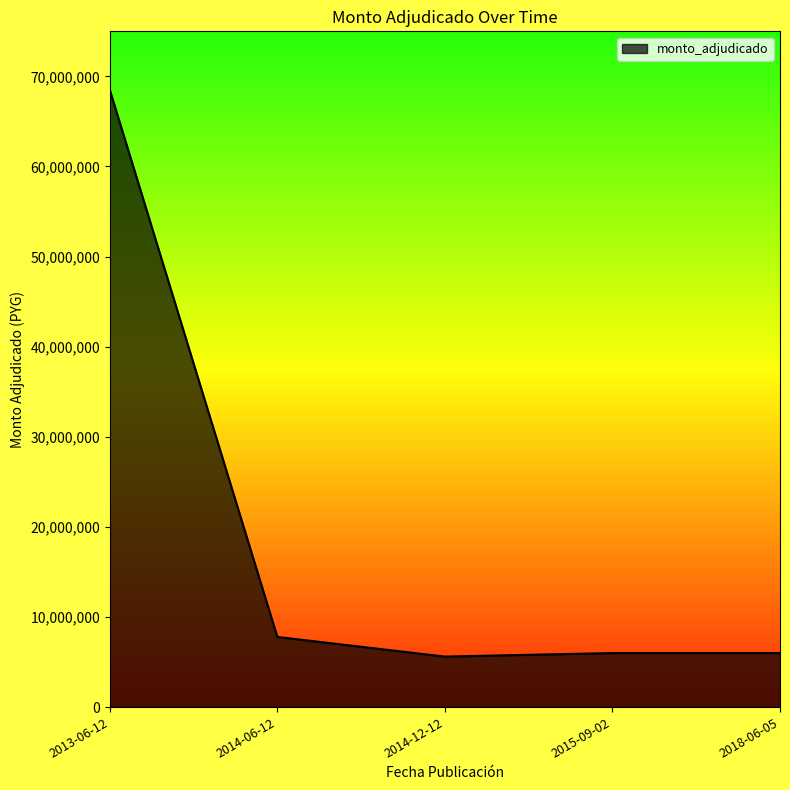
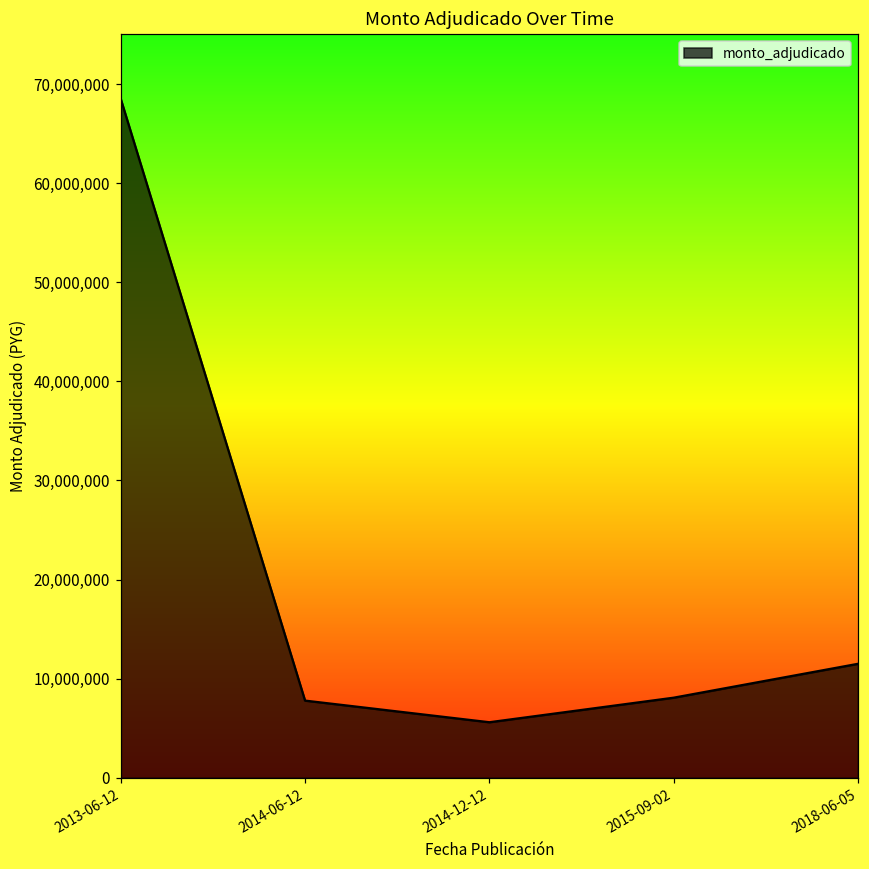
2015-09-02: 6,000,000 -> 8,000,000
2018-06-05: 6,000,000 -> 11,000,000
